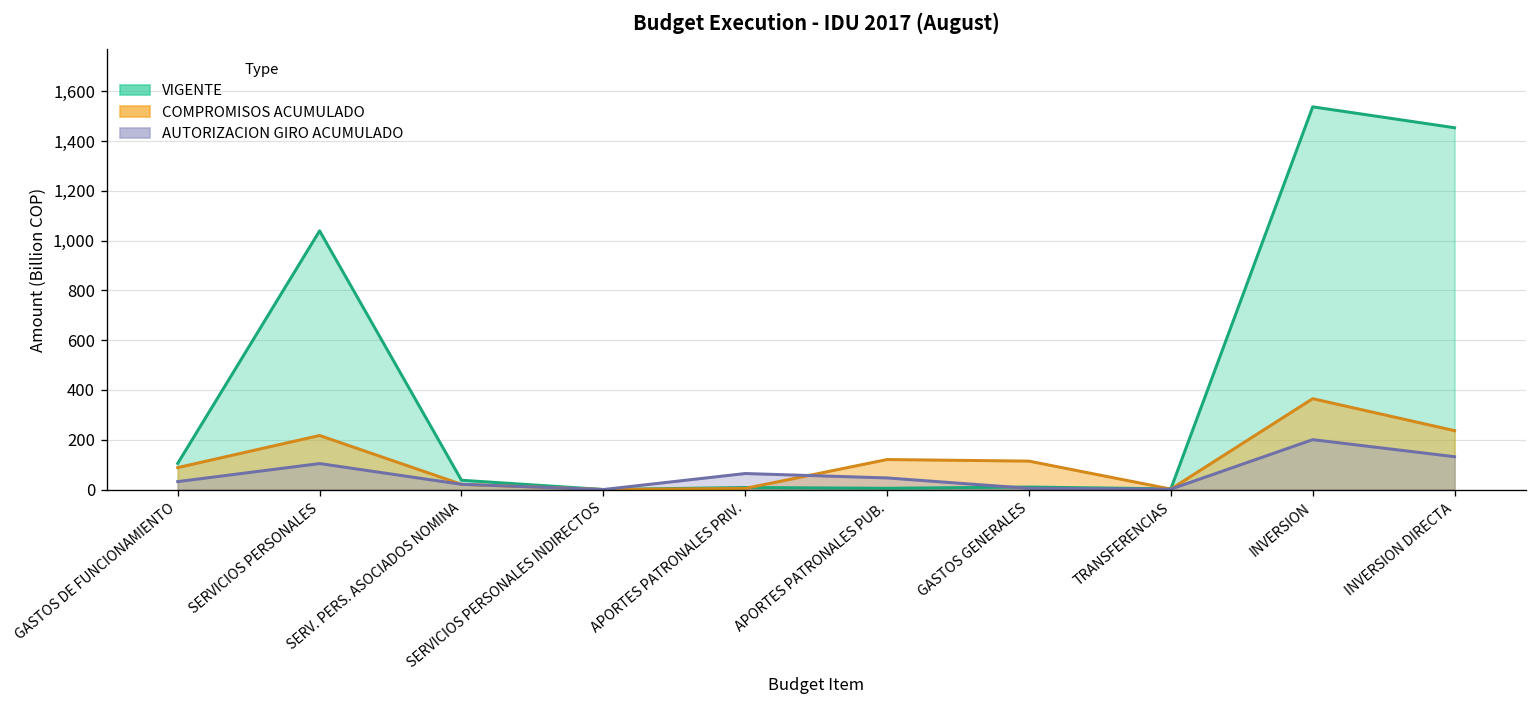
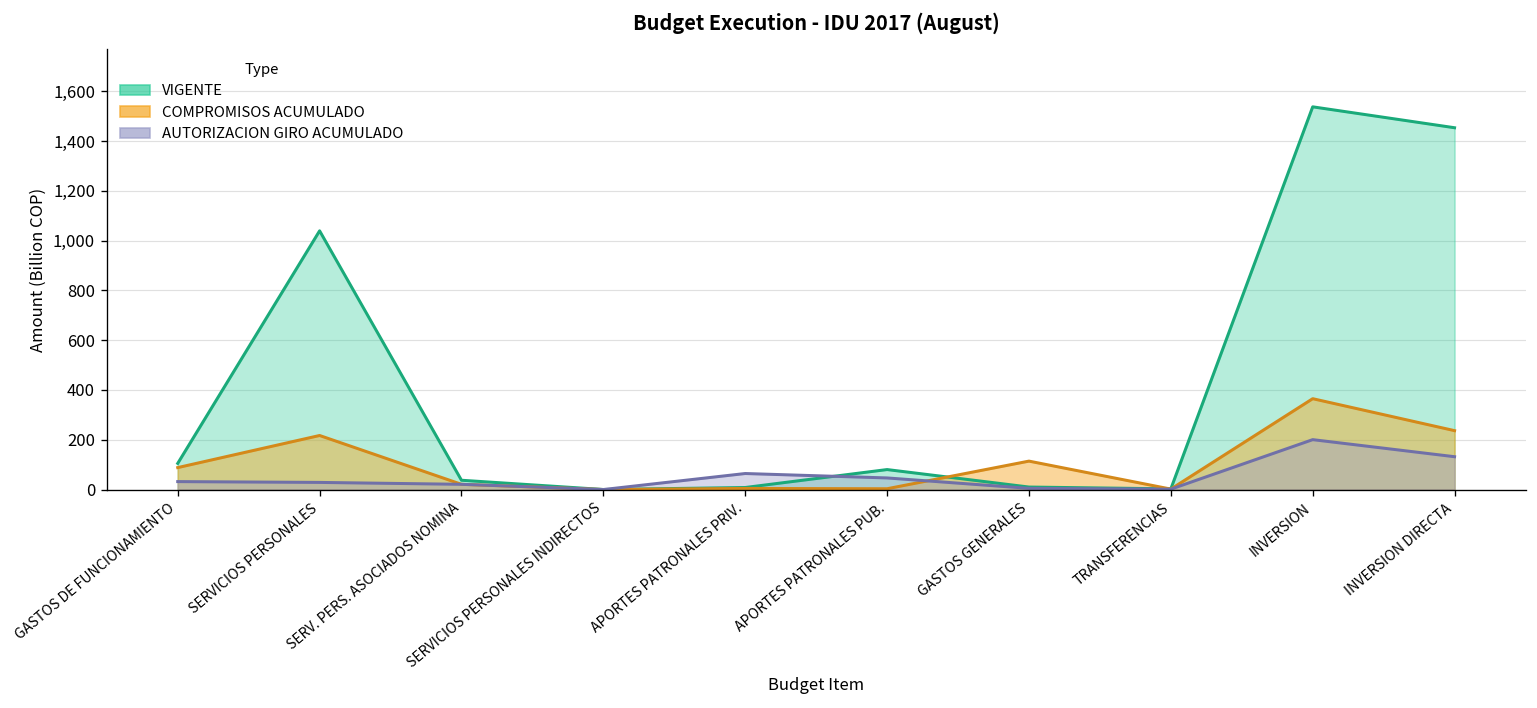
AUTORIZACION GIRO ACUMULADO, SERVICIOS PERSONALES: 100 -> 30
VIGENTE, APORTES PATRONALES PUB.: 10 -> 80
COMPROMISOS ACUMULADO, APORTES PATRONALES PUB.: 120 -> 0
